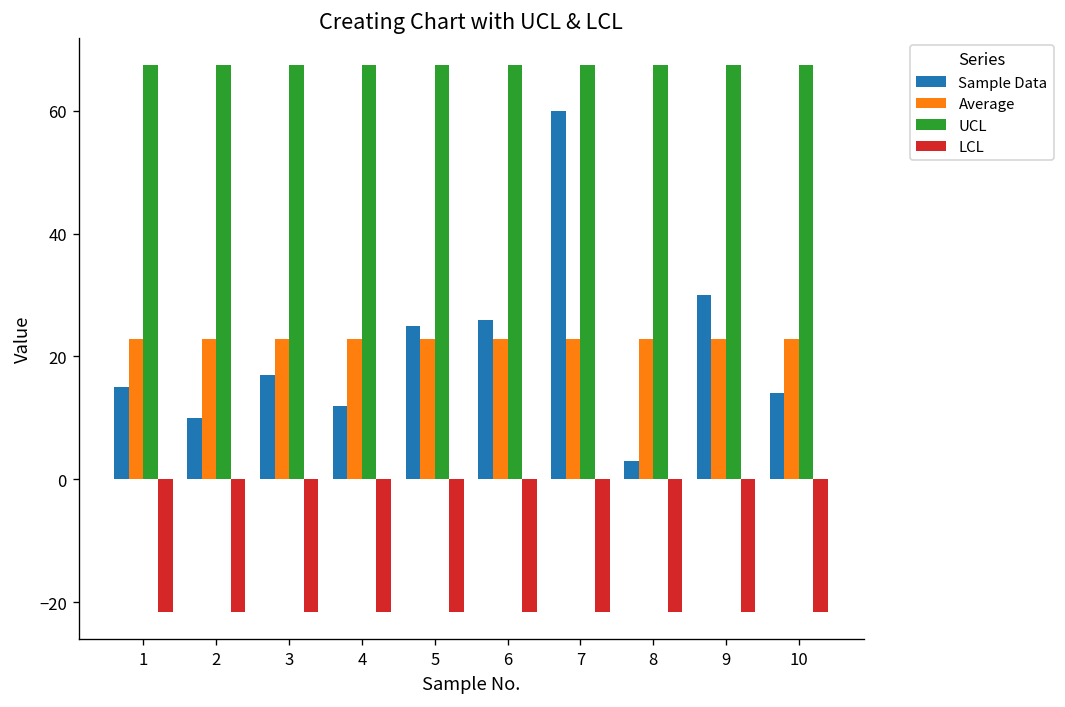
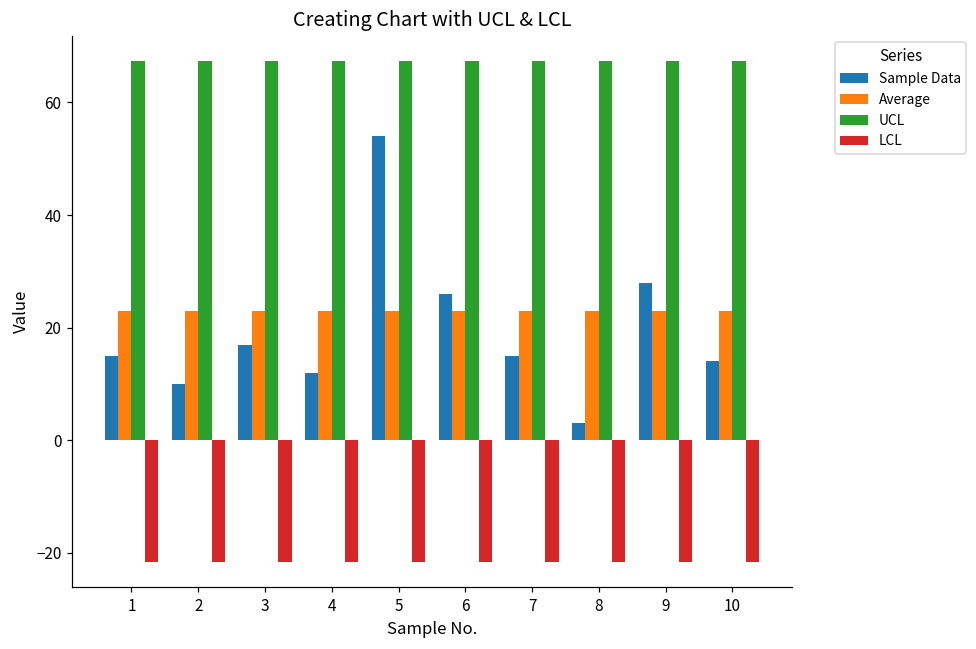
Sample Data, 5: 25 -> 54
Sample Data, 7: 60 -> 15
Sample Data, 9: 30 -> 28
